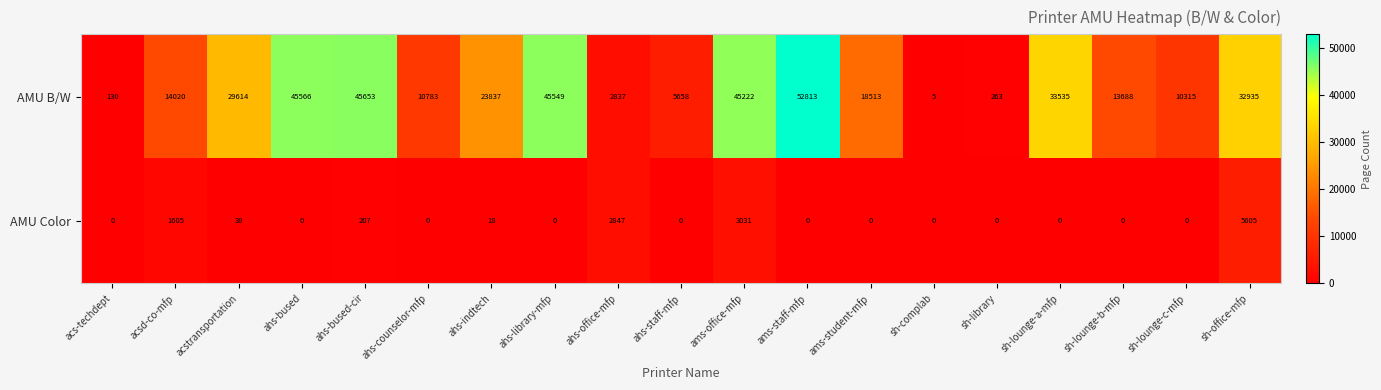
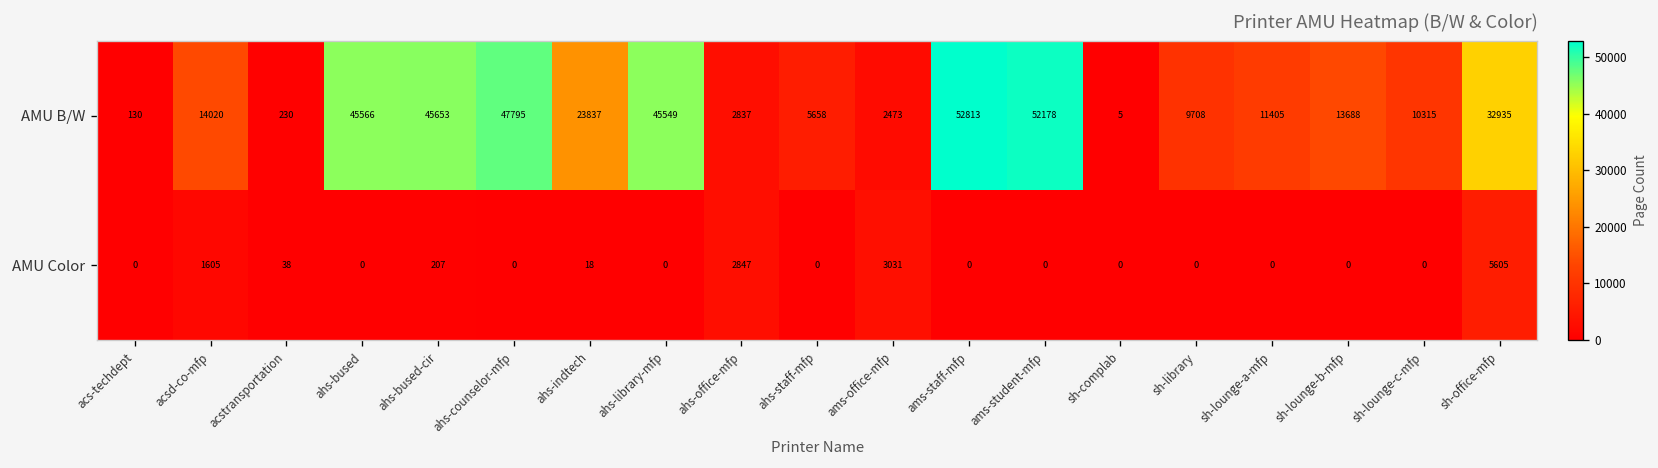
AMU B/W, acstransportation: 29614 -> 230
AMU B/W, ahs-counselor-mfp: 10783 -> 47795
AMU B/W, ams-office-mfp: 45222 -> 2473
AMU B/W, ams-student-mfp: 18513 -> 52178
AMU B/W, sh-library: 263 -> 9708
AMU B/W, sh-lounge-a-mfp: 33535 -> 11405
